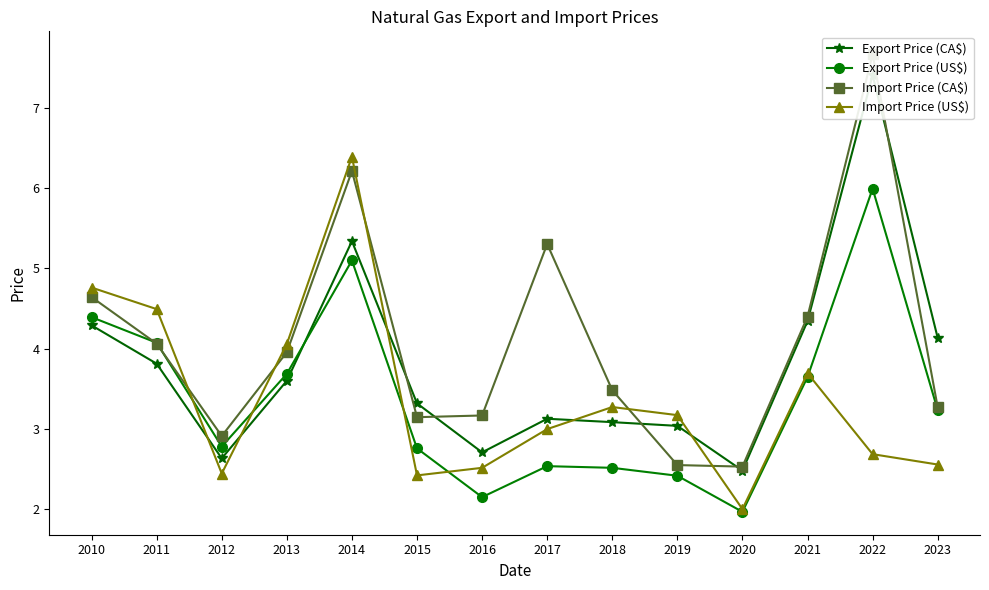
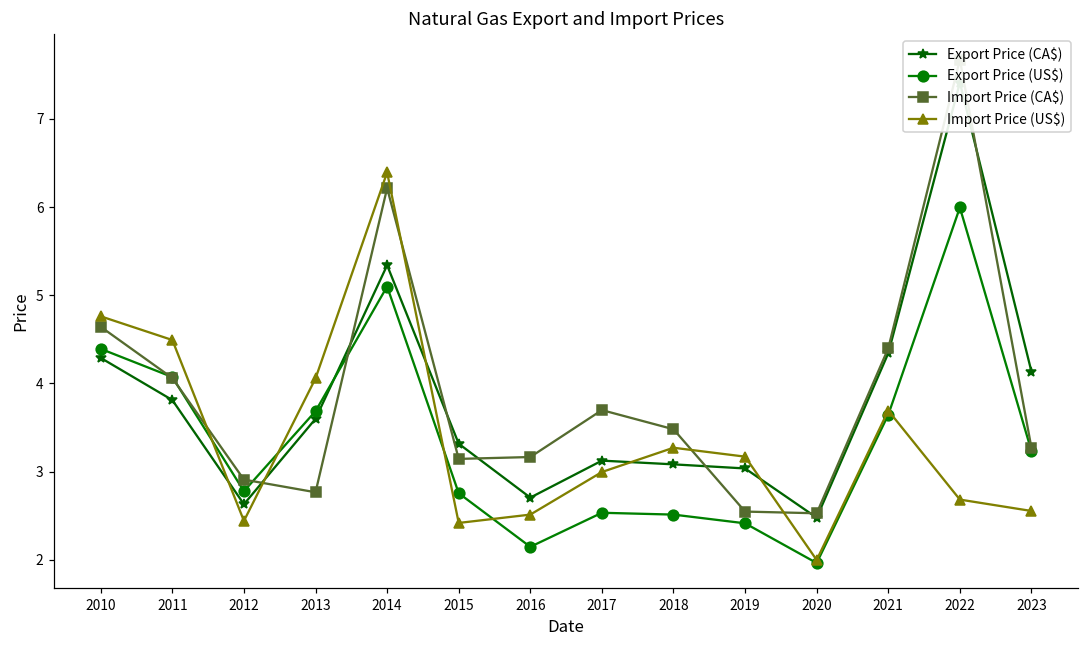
Import Price (CA$), 2013: 4.0 -> 2.8
Import Price (CA$), 2017: 5.3 -> 3.7
